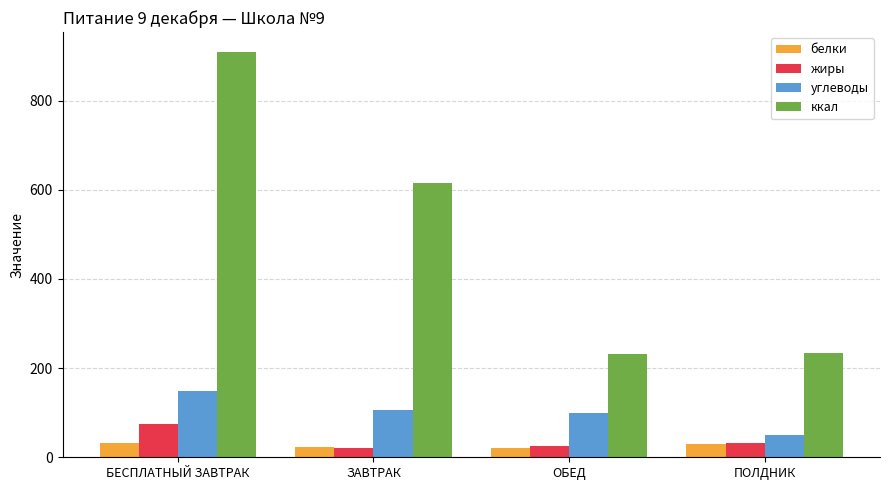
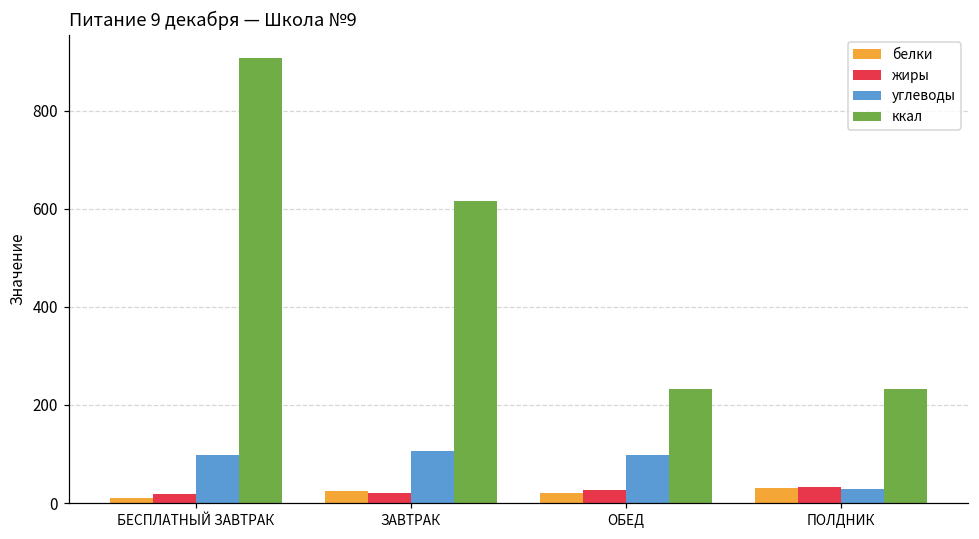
белки, БЕСПЛАТНЫЙ ЗАВТРАК: 30 -> 10
жиры, БЕСПЛАТНЫЙ ЗАВТРАК: 70 -> 20
углеводы, БЕСПЛАТНЫЙ ЗАВТРАК: 150 -> 100
углеводы, ПОЛДНИК: 50 -> 30
